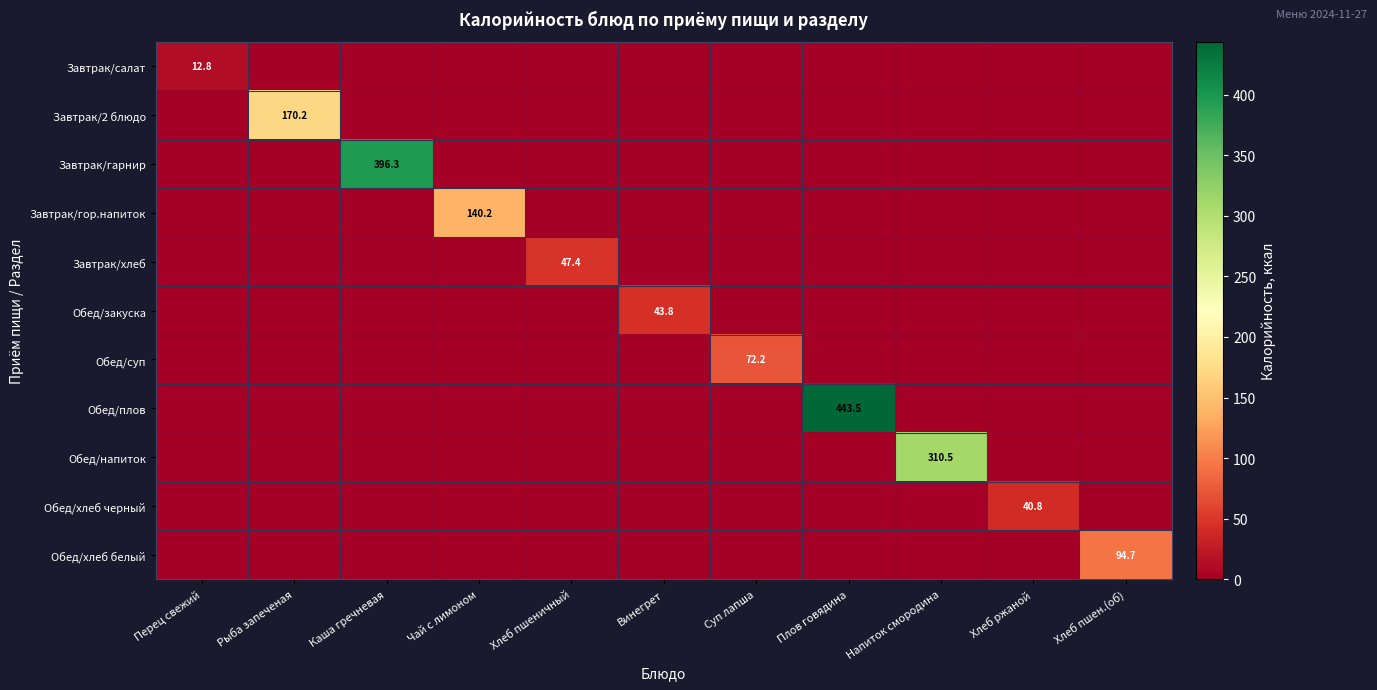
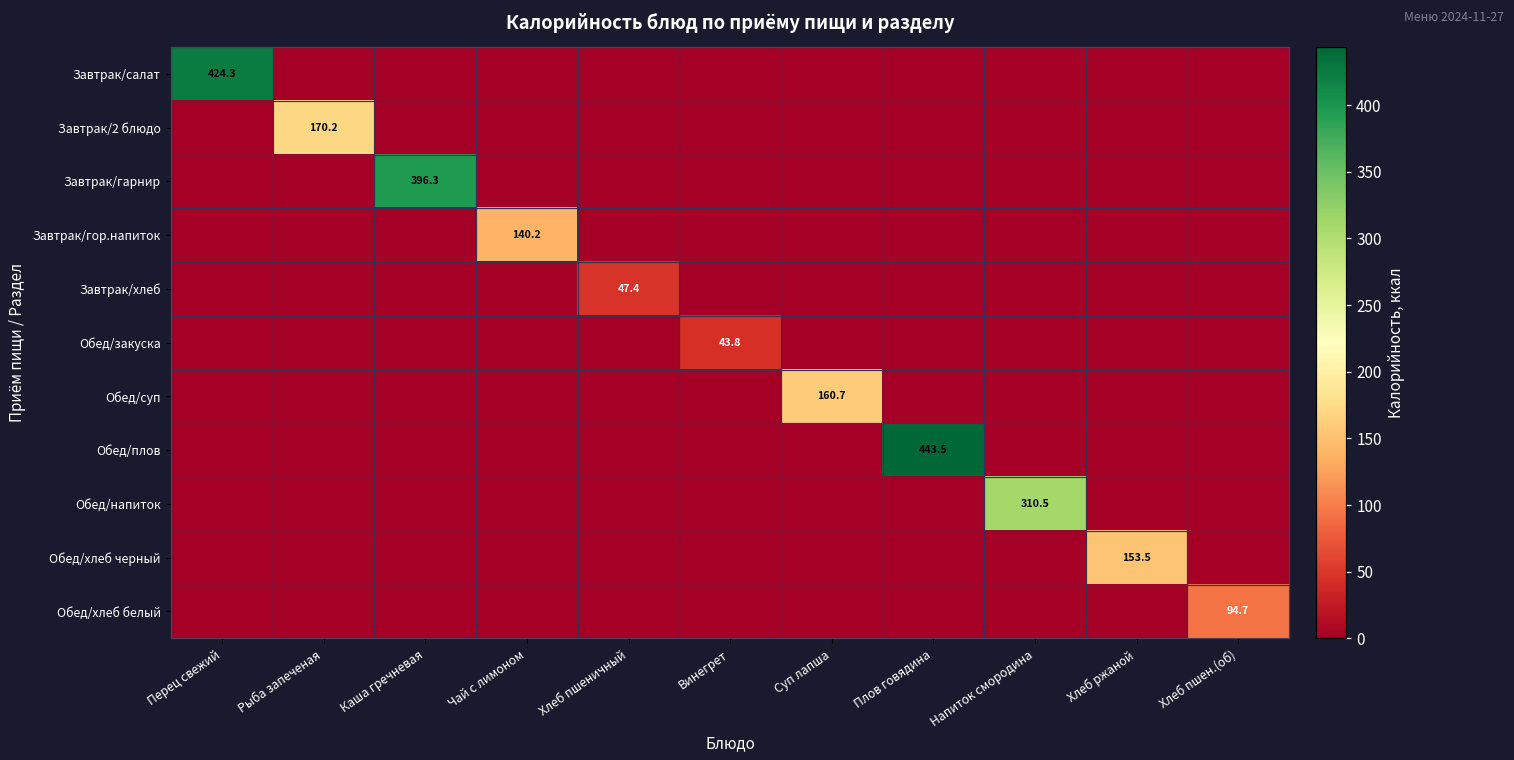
Завтрак/салат, Перец свежий: 12.8 -> 424.3
Обед/суп, Суп лапша: 72.2 -> 160.7
Обед/хлеб черный, Хлеб ржаной: 40.8 -> 153.5
